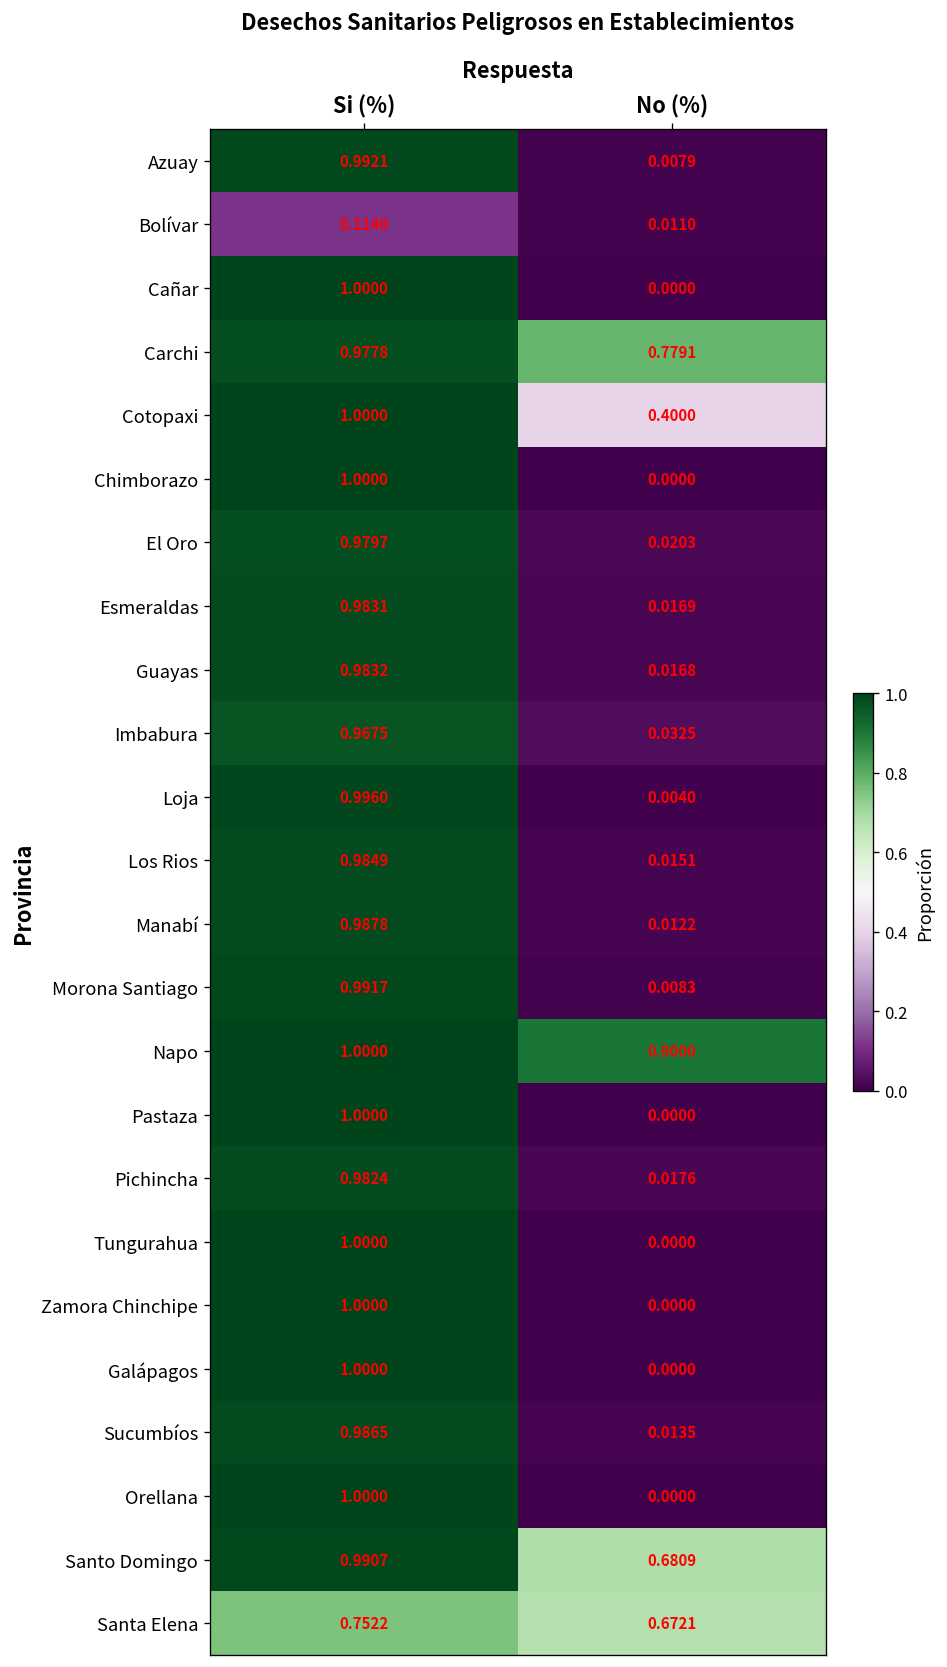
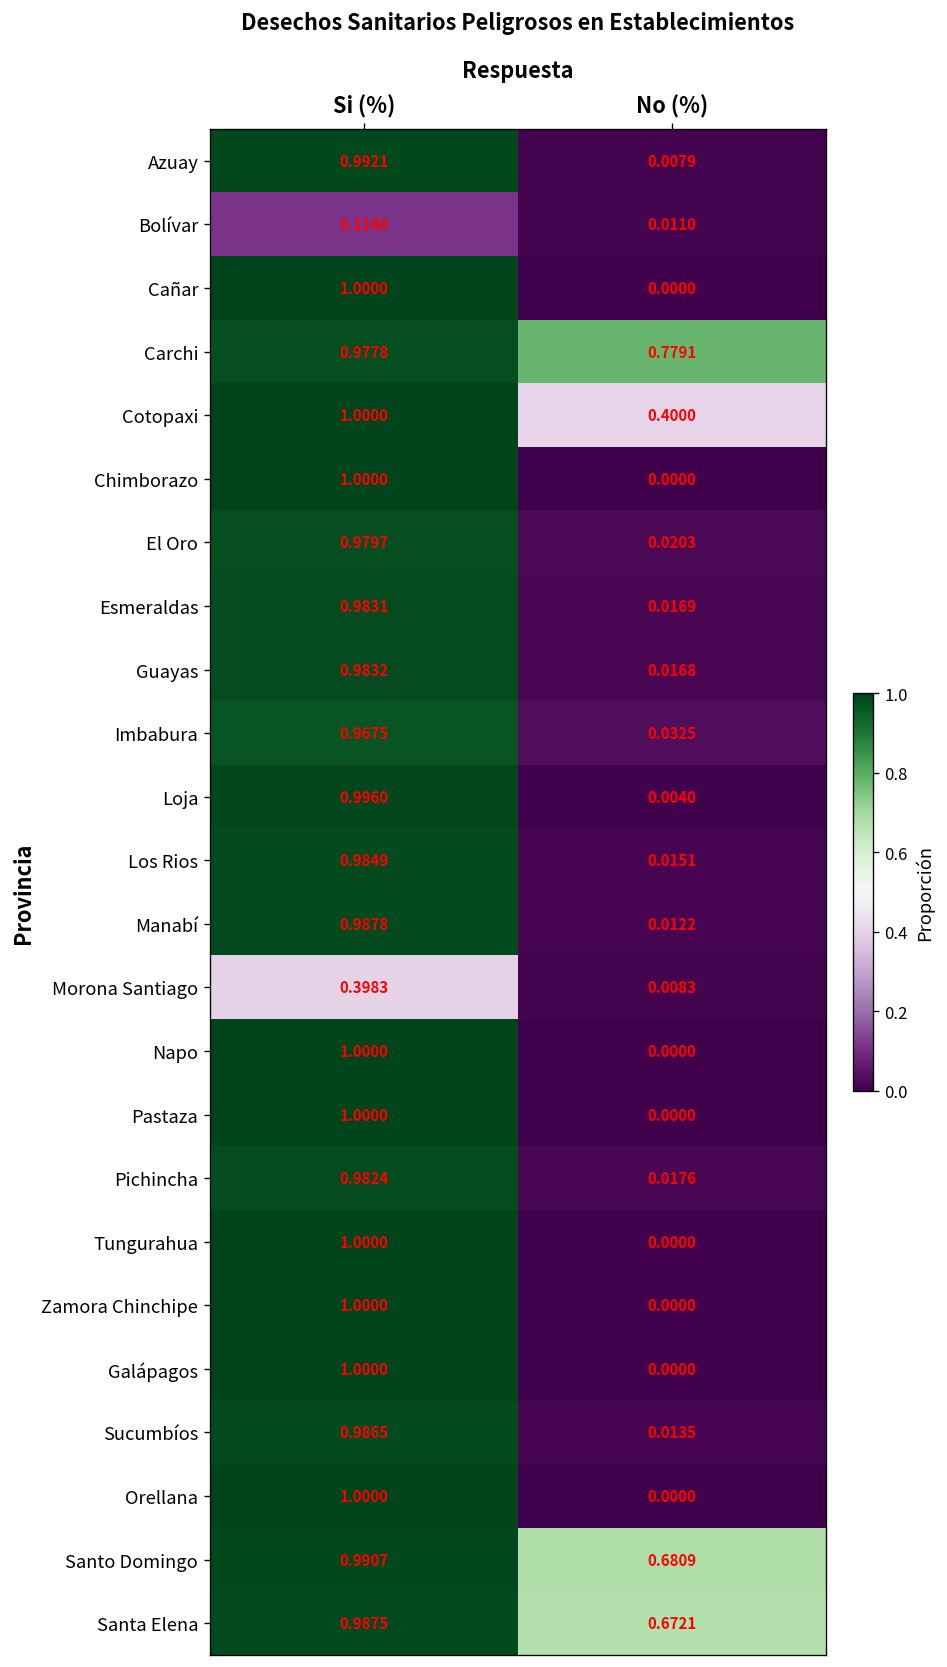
Morona Santiago, Si (%): 0.9917 -> 0.3983
Napo, No (%): 0.9000 -> 0.0000
Santa Elena, Si (%): 0.7522 -> 0.9875
